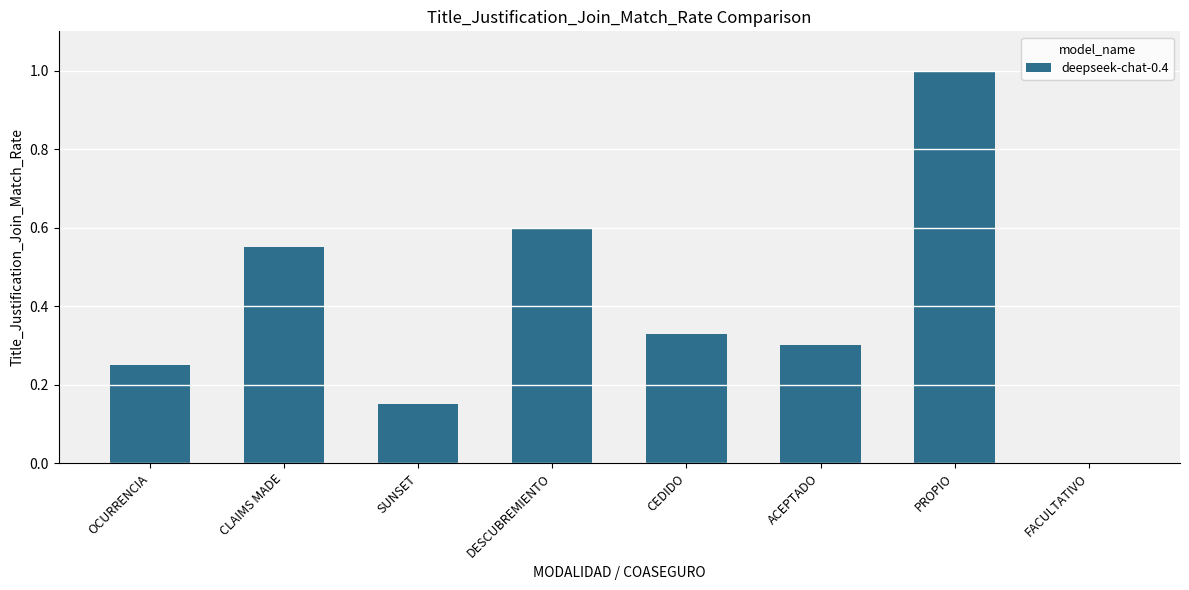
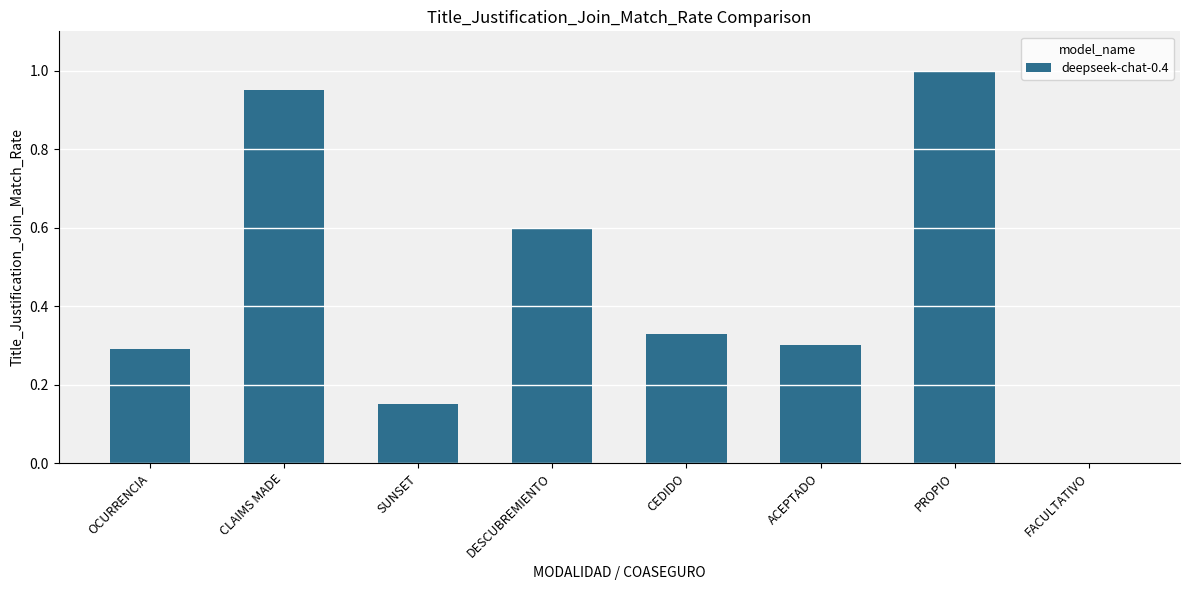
OCURRENCIA: 0.25 -> 0.29
CLAIMS MADE: 0.55 -> 0.95
